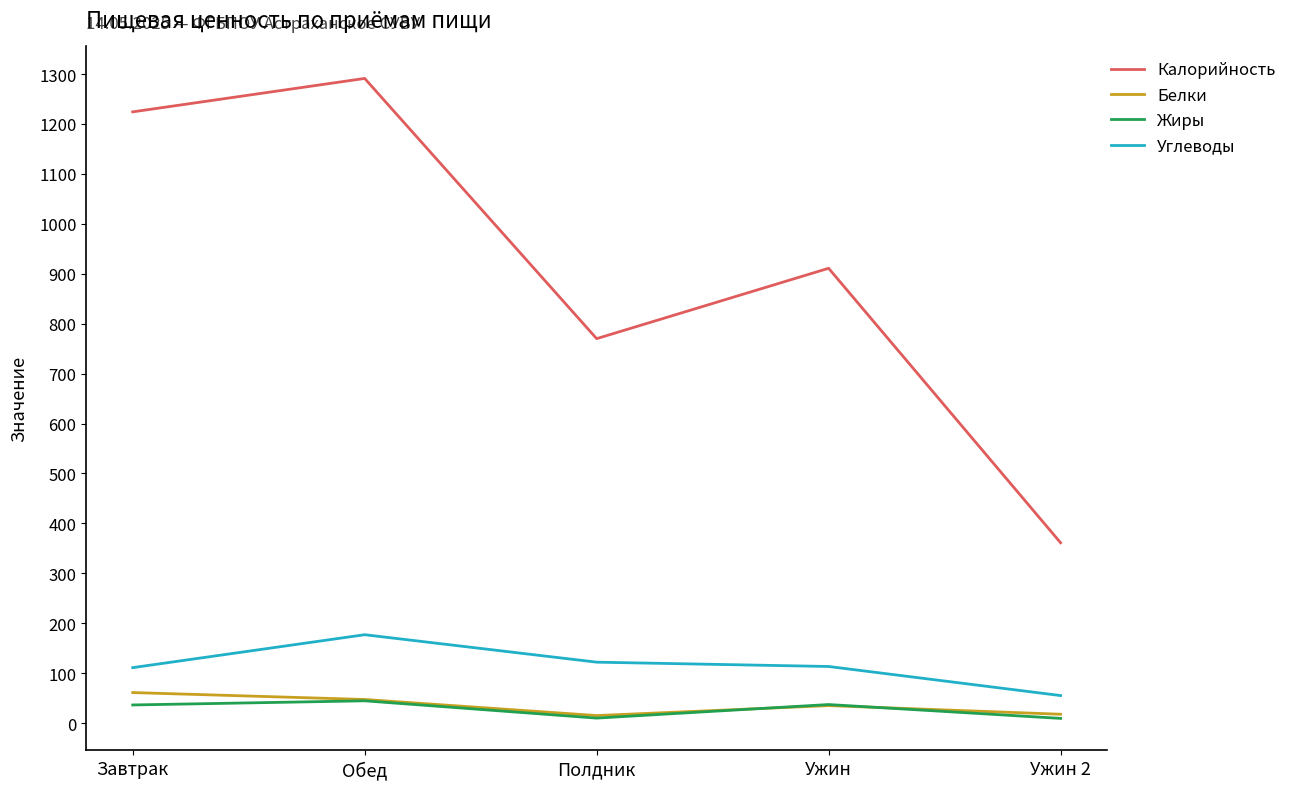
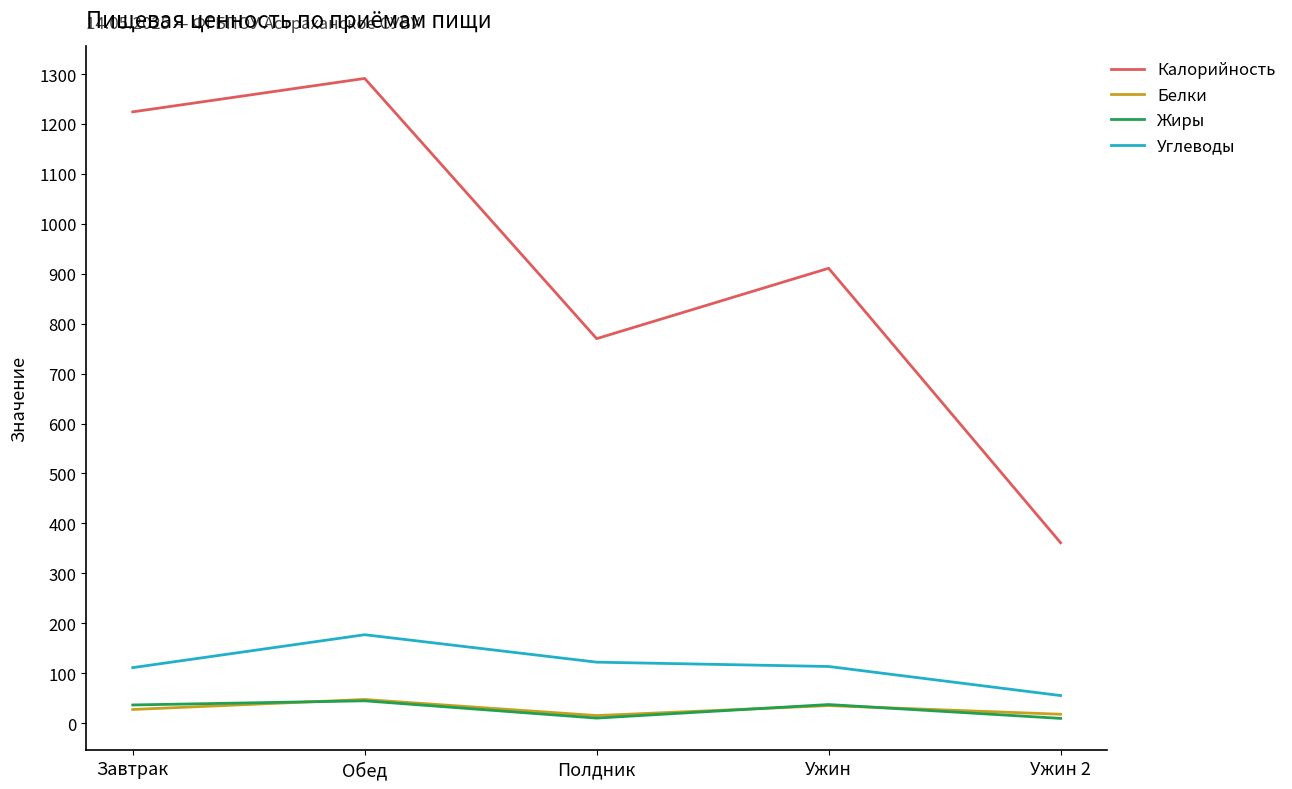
Белки, Завтрак: 60 -> 30
